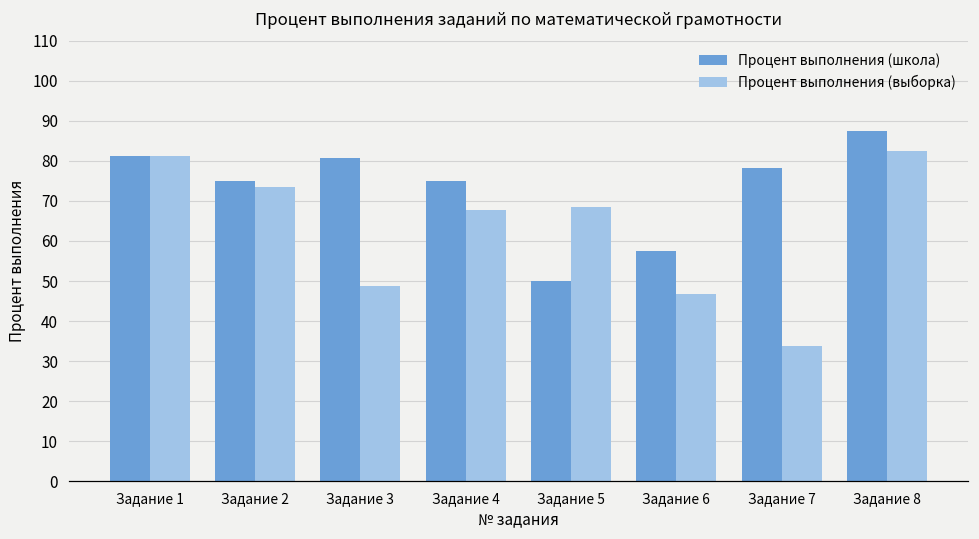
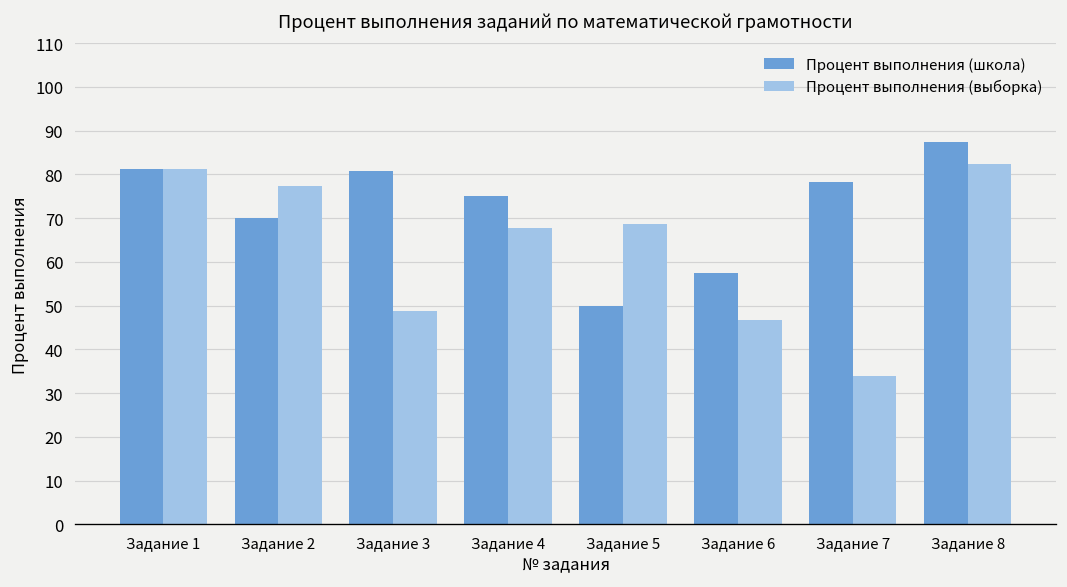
Процент выполнения (школа), Задание 2: 75 -> 70
Процент выполнения (выборка), Задание 2: 74 -> 77
